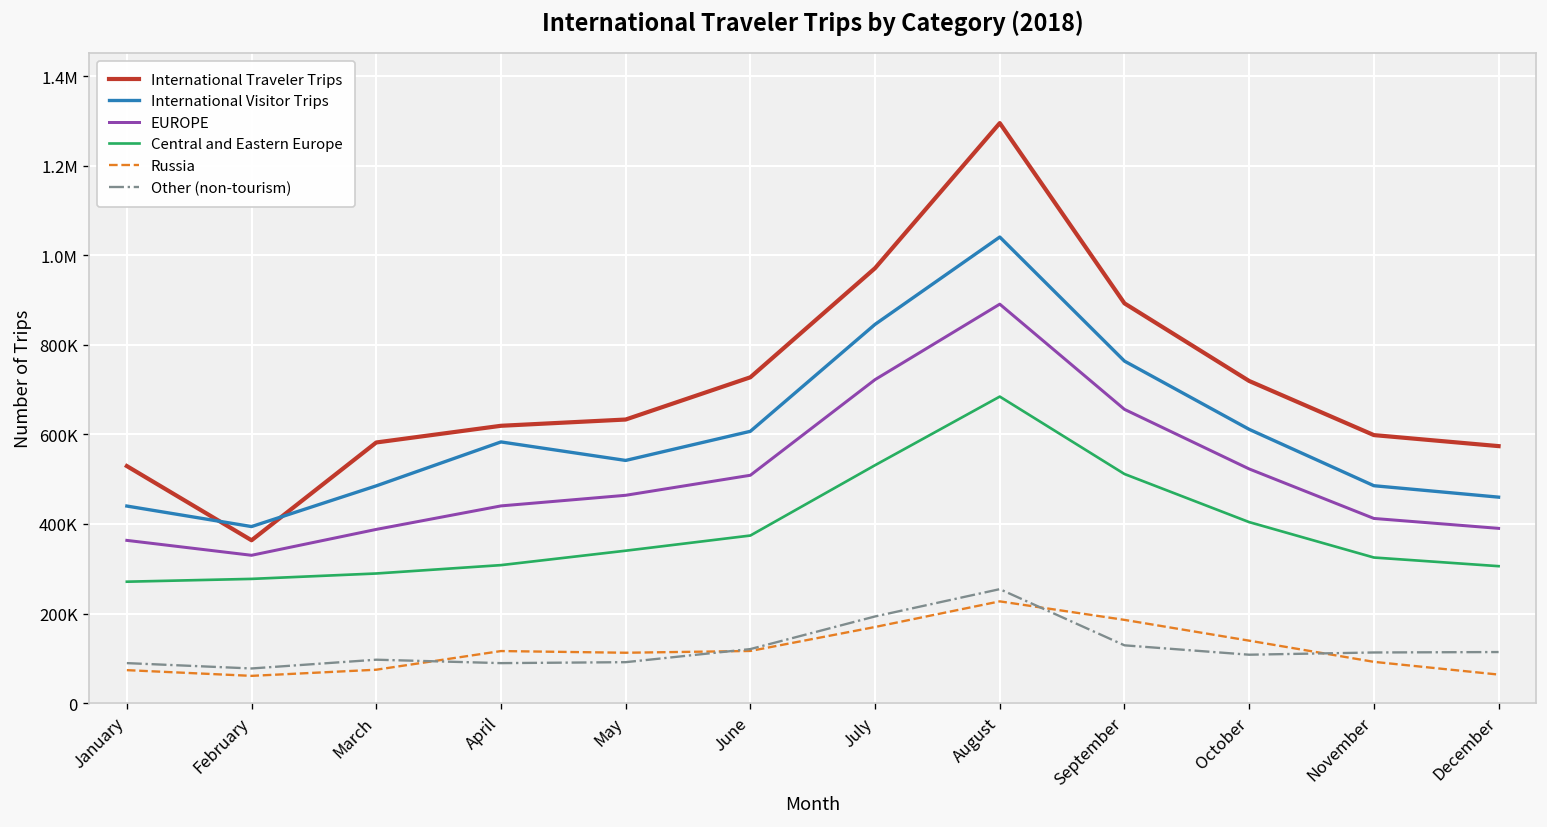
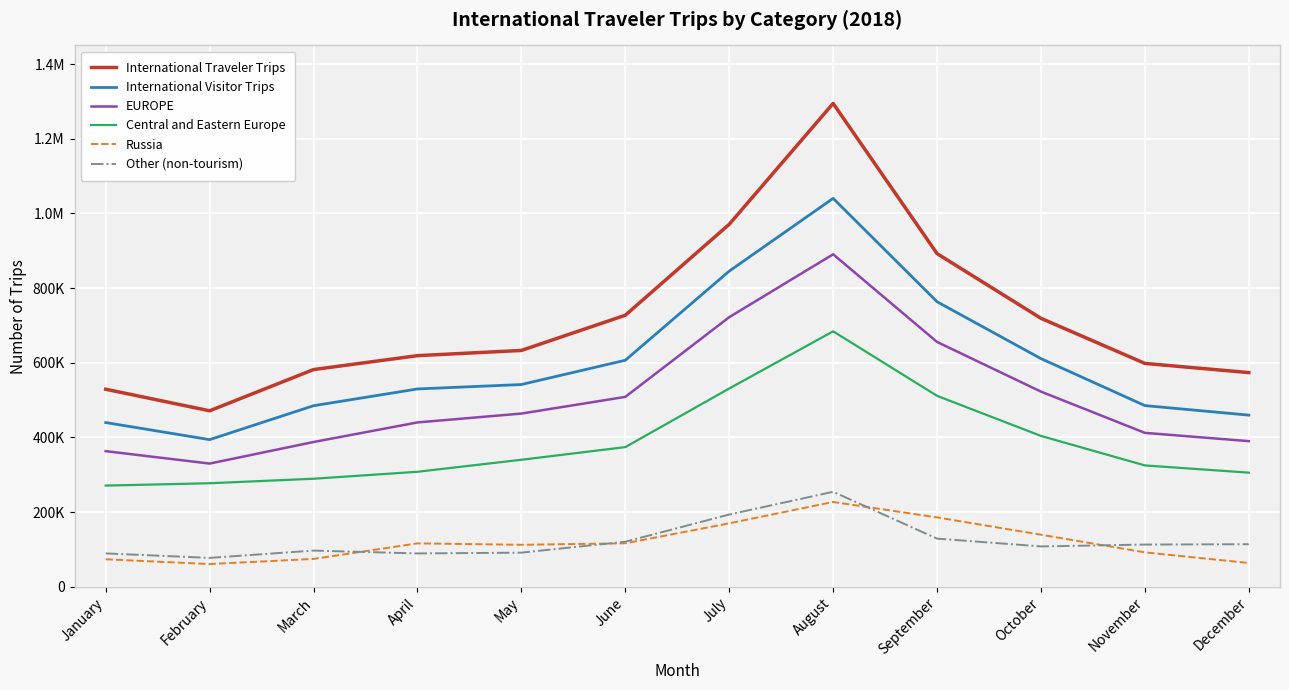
International Traveler Trips, February: 360000 -> 470000
International Visitor Trips, April: 580000 -> 530000
